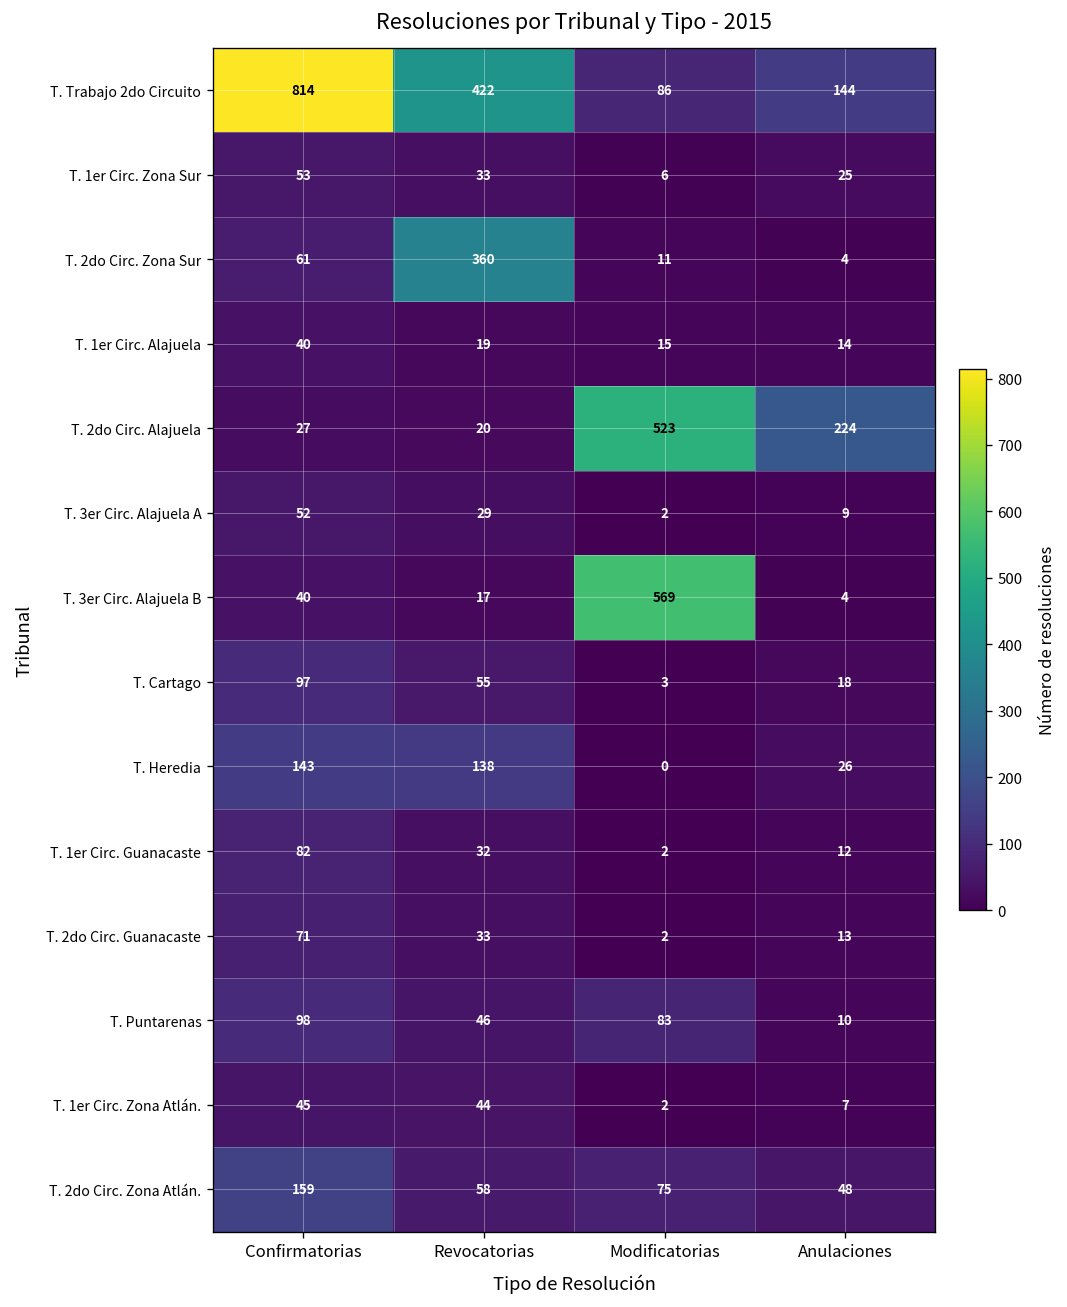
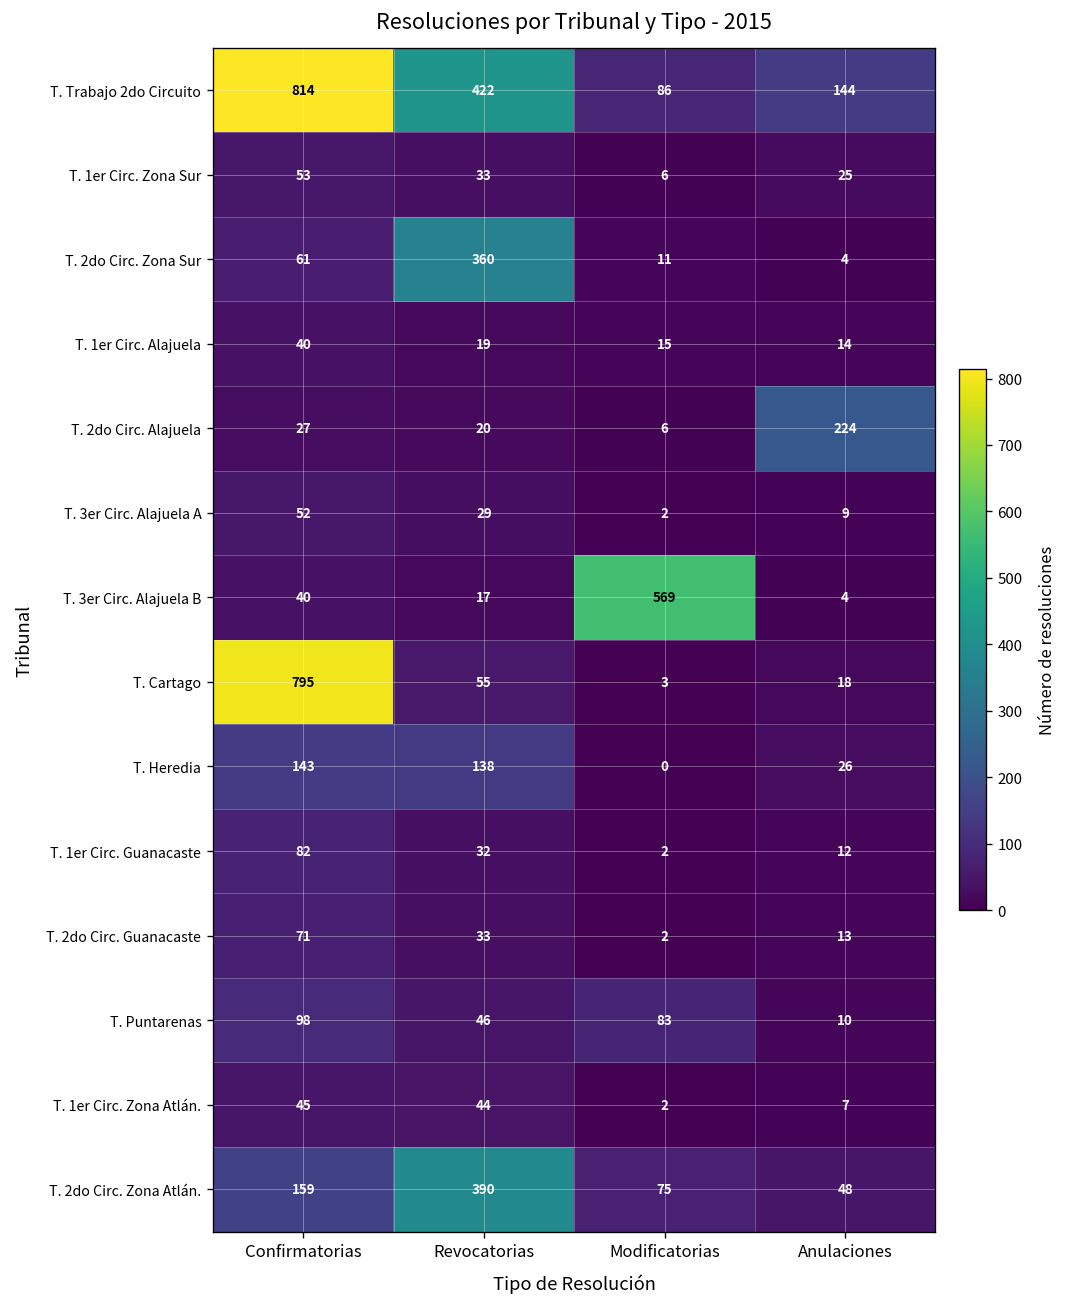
T. 2do Circ. Alajuela, Modificatorias: 523 -> 6
T. Cartago, Confirmatorias: 97 -> 795
T. 2do Circ. Zona Atlán., Revocatorias: 58 -> 390
